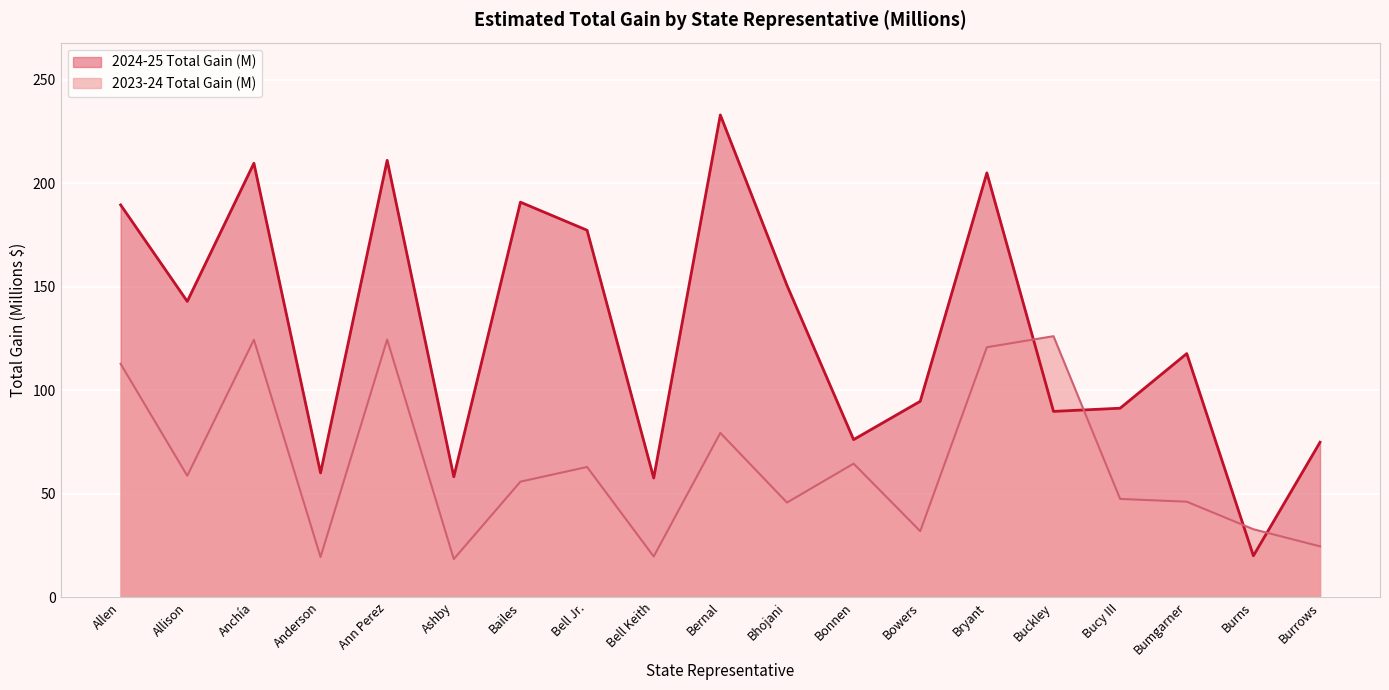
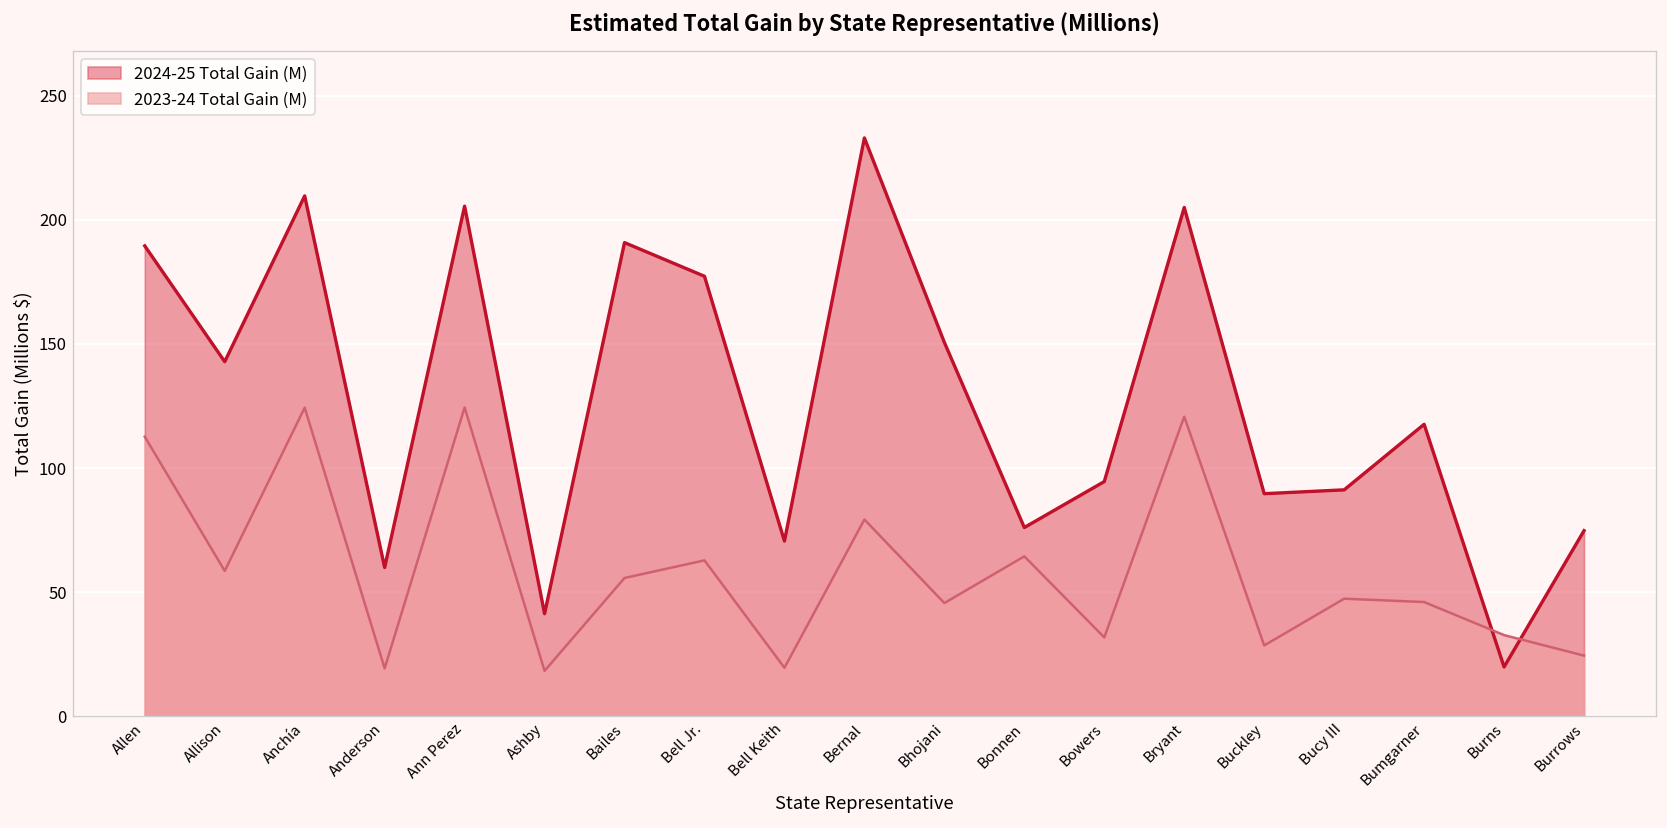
2024-25 Total Gain (M), Ann Perez: 211 -> 205
2024-25 Total Gain (M), Ashby: 58 -> 41
2024-25 Total Gain (M), Bell Keith: 58 -> 71
2023-24 Total Gain (M), Buckley: 126 -> 29
